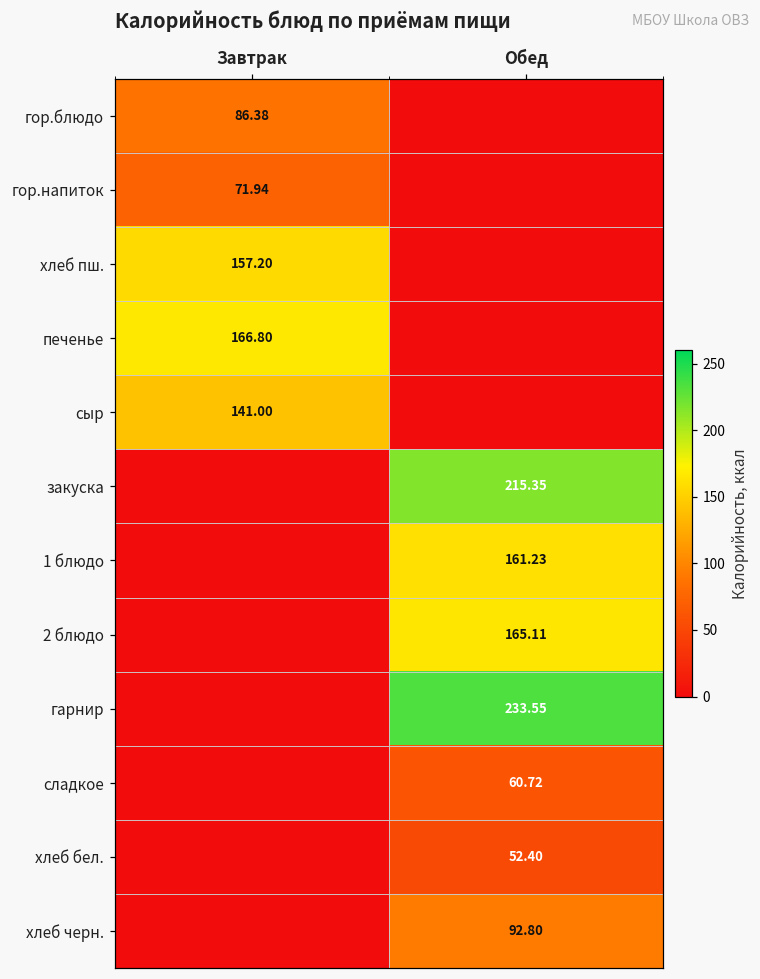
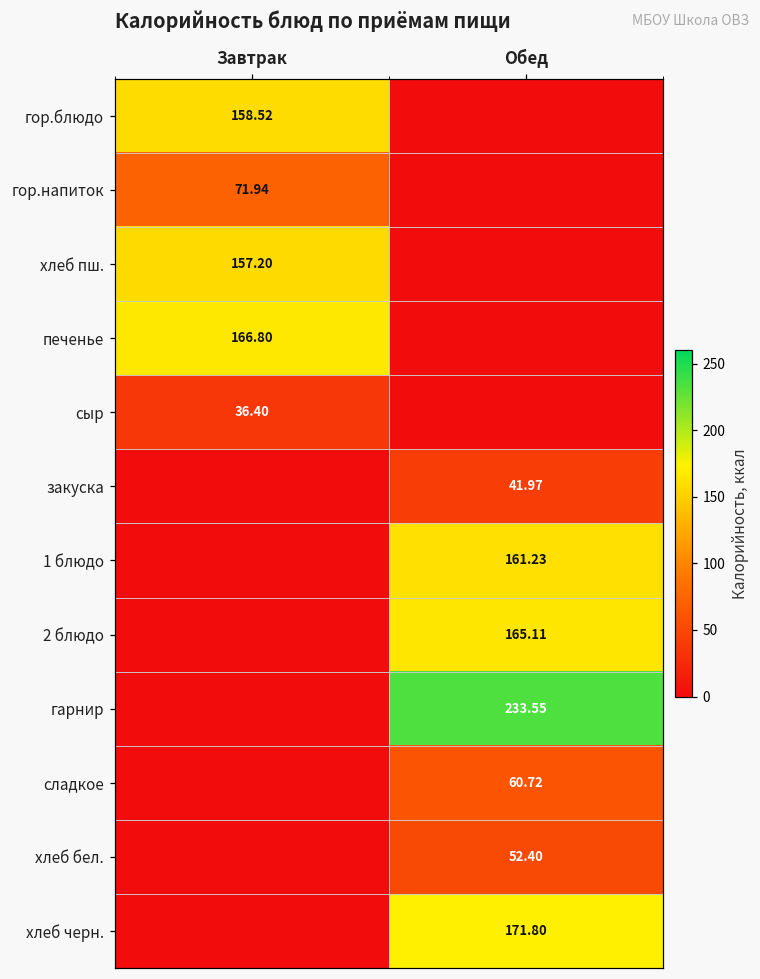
гор.блюдо, Завтрак: 86.38 -> 158.52
сыр, Завтрак: 141.00 -> 36.40
закуска, Обед: 215.35 -> 41.97
хлеб черн., Обед: 92.80 -> 171.80
